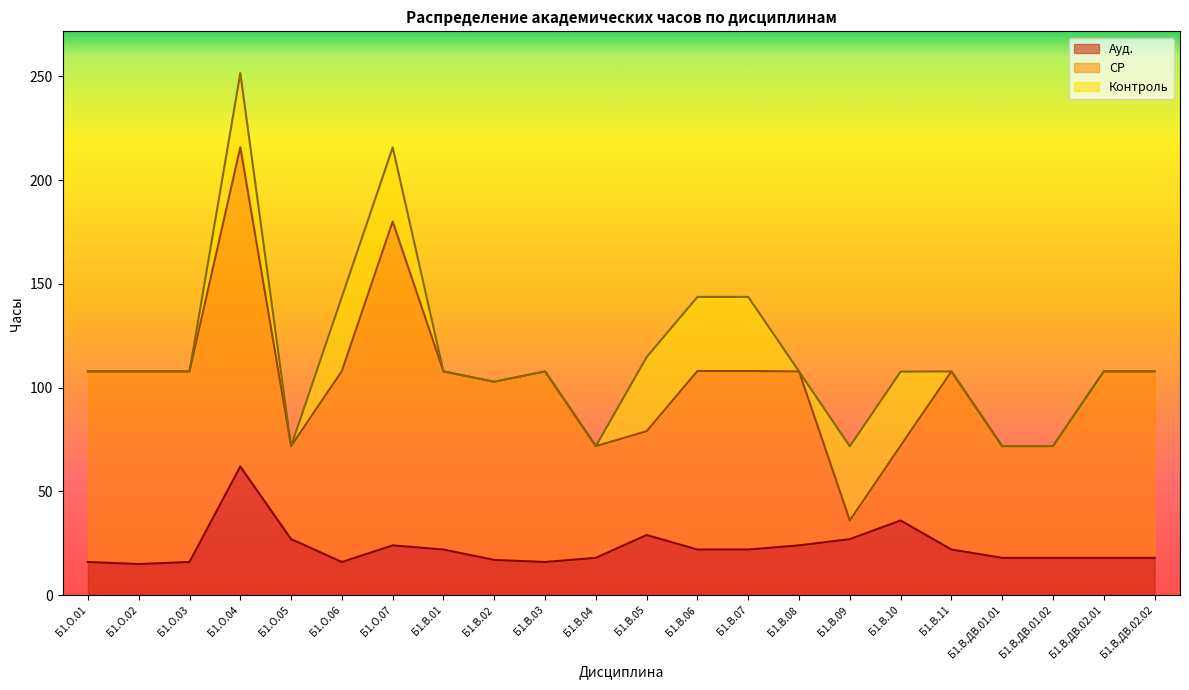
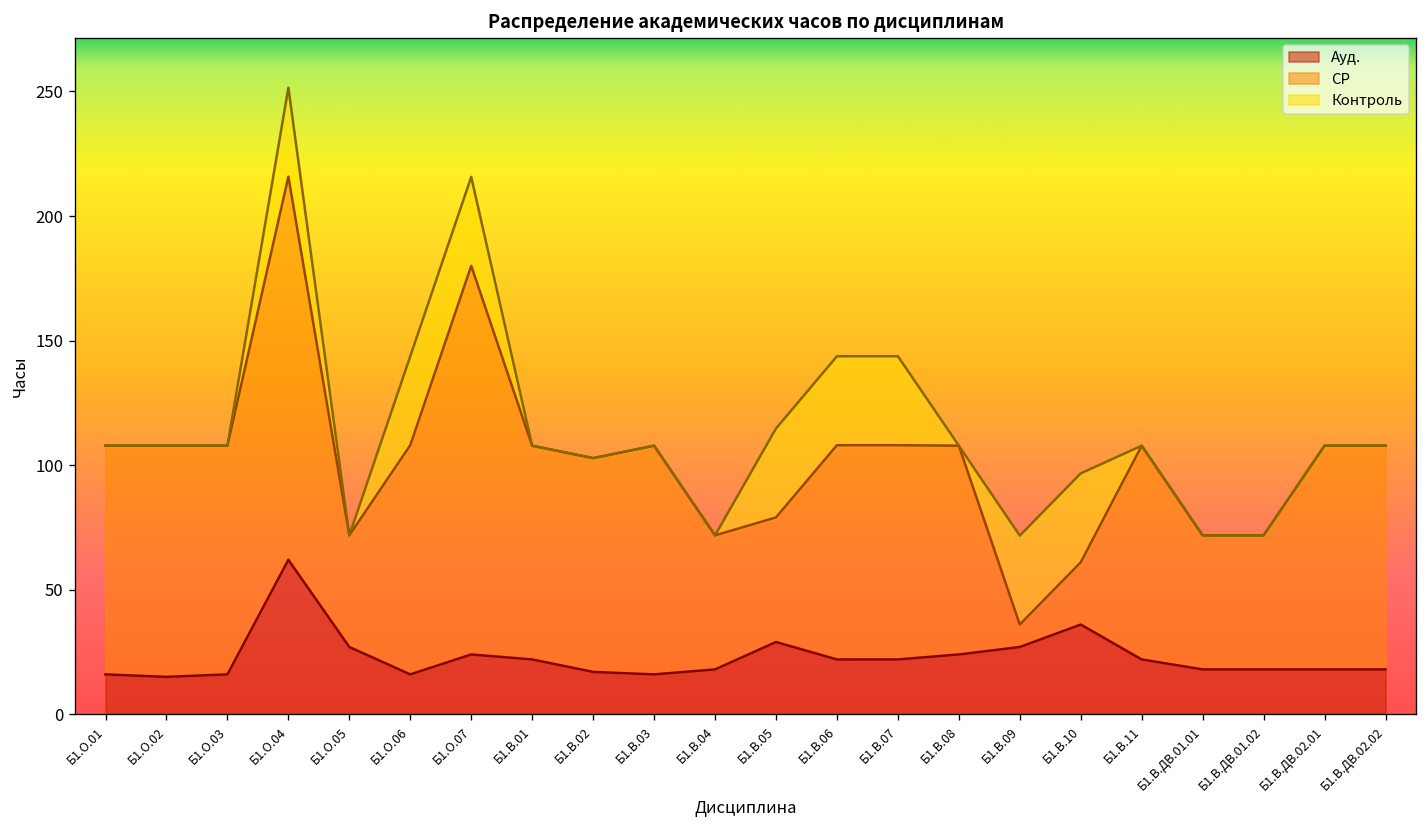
СР, Б1.В.10: 36 -> 25
